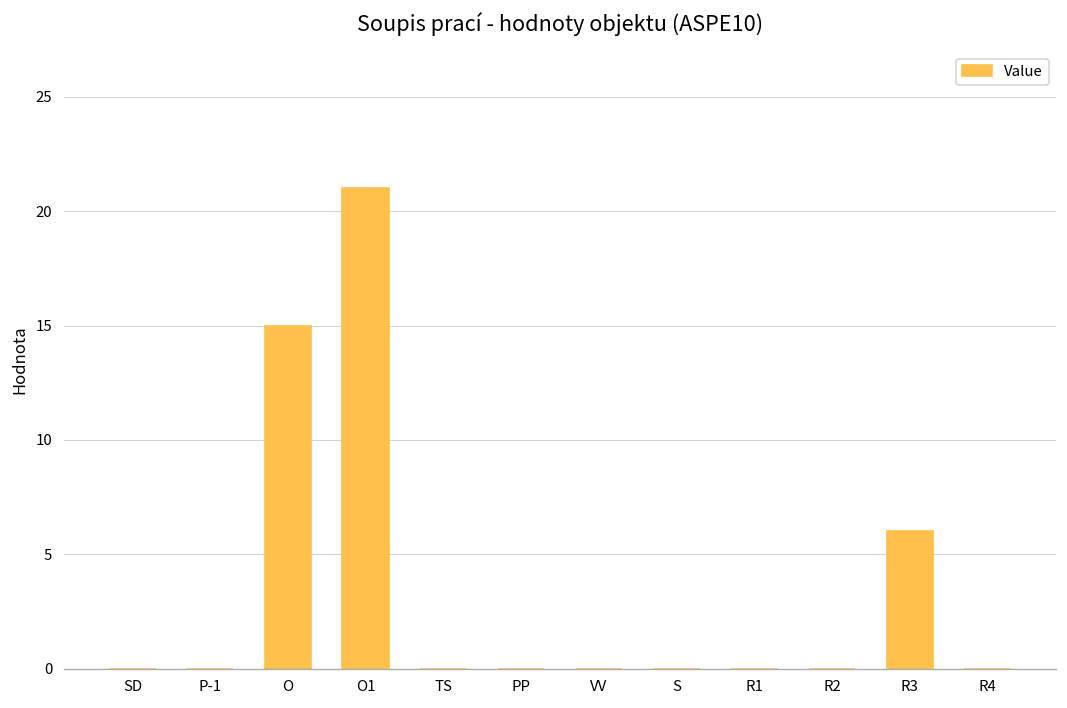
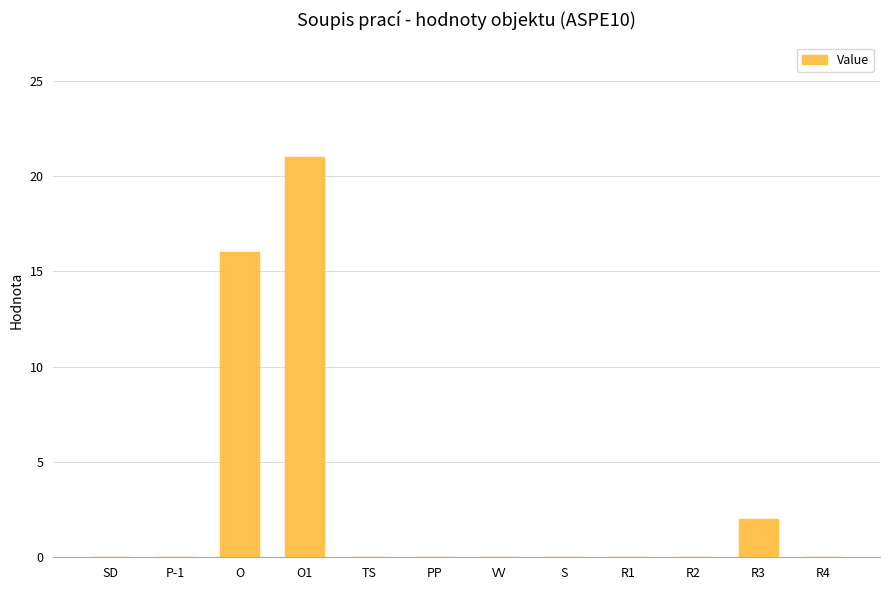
O: 15 -> 16
R3: 6 -> 2
